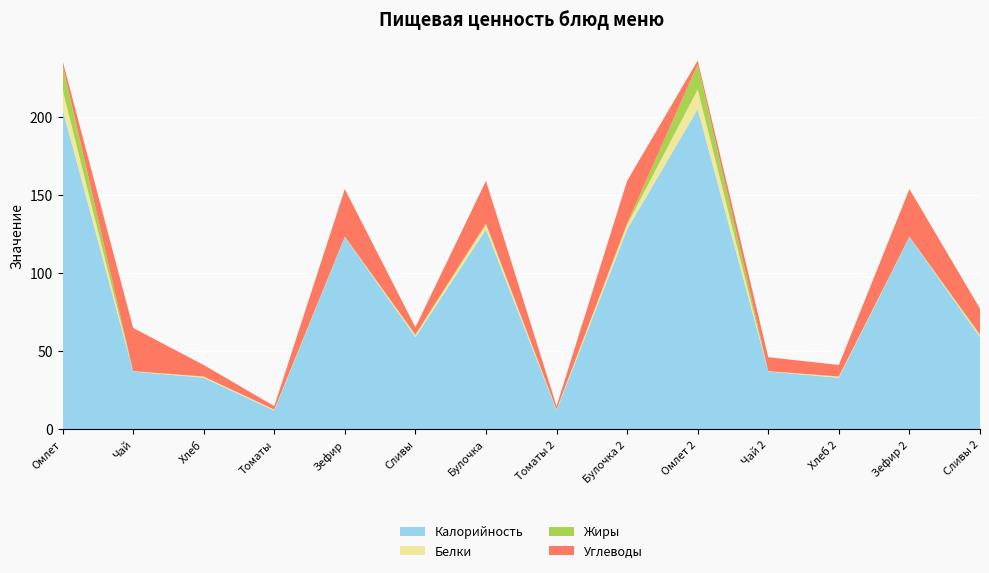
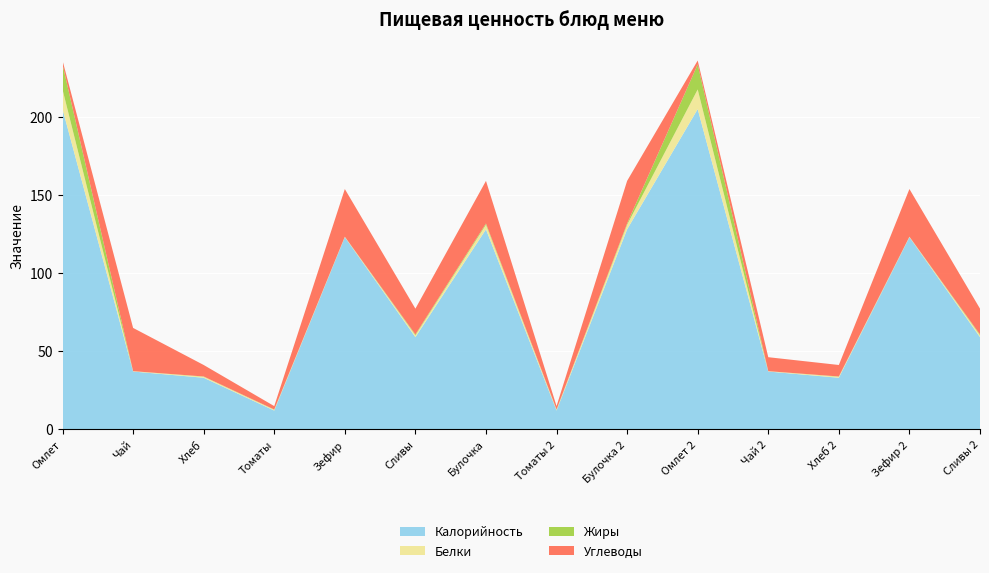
Углеводы, Сливы: 5 -> 17
